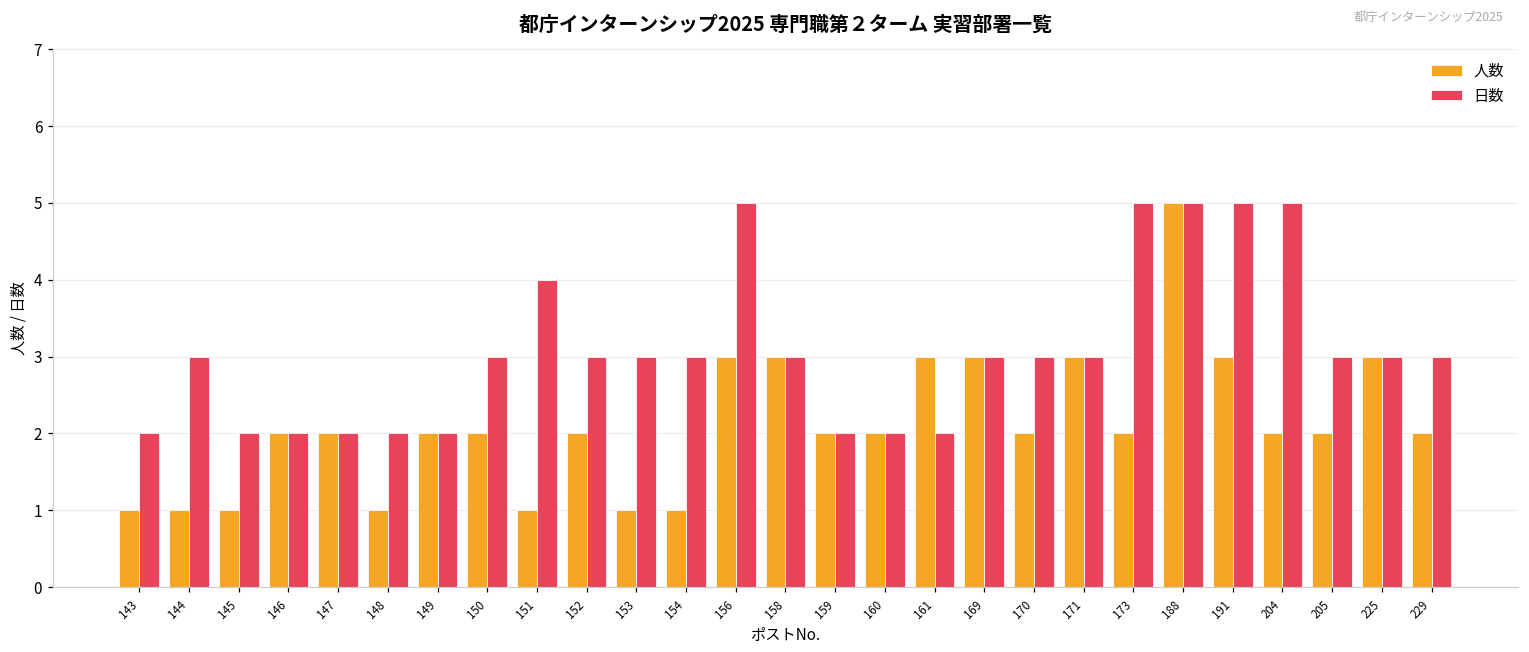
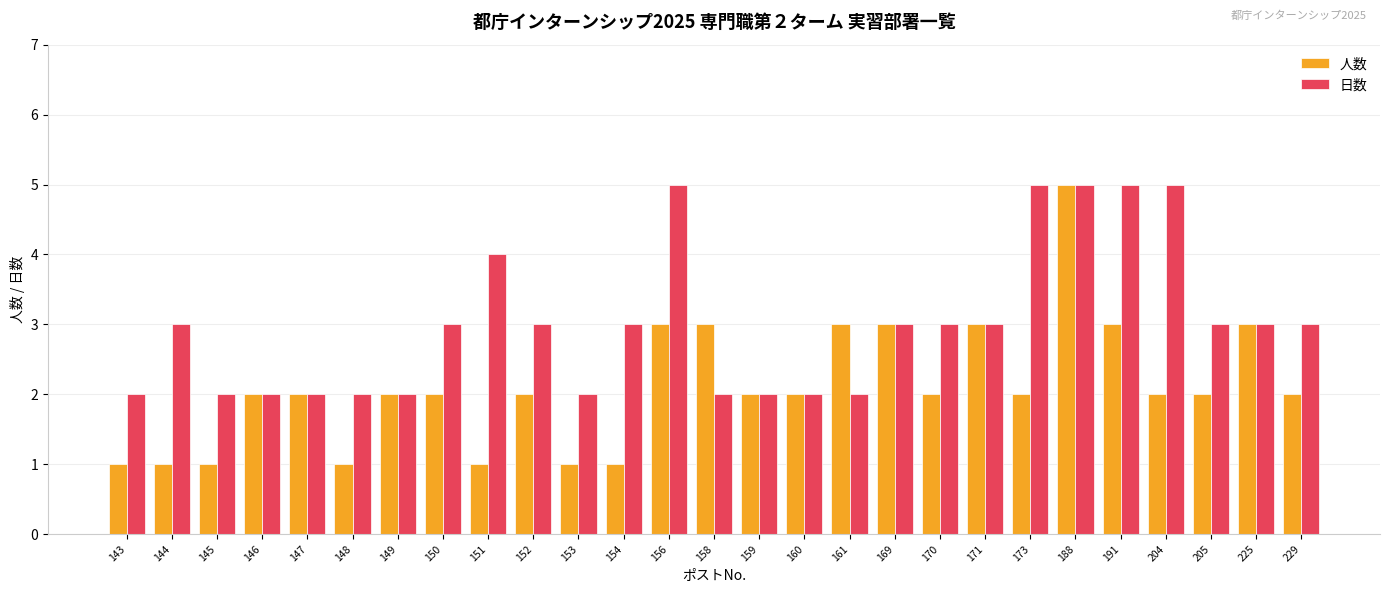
日数, 153: 3 -> 2
日数, 158: 3 -> 2
